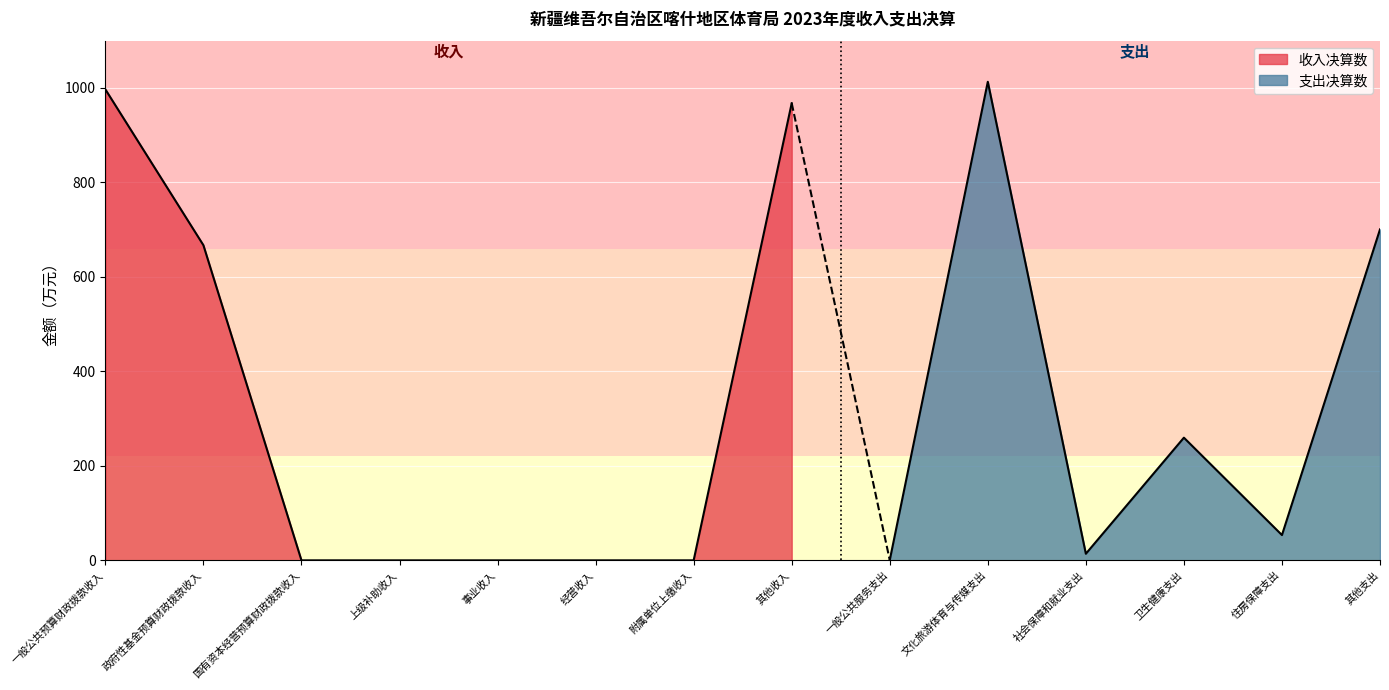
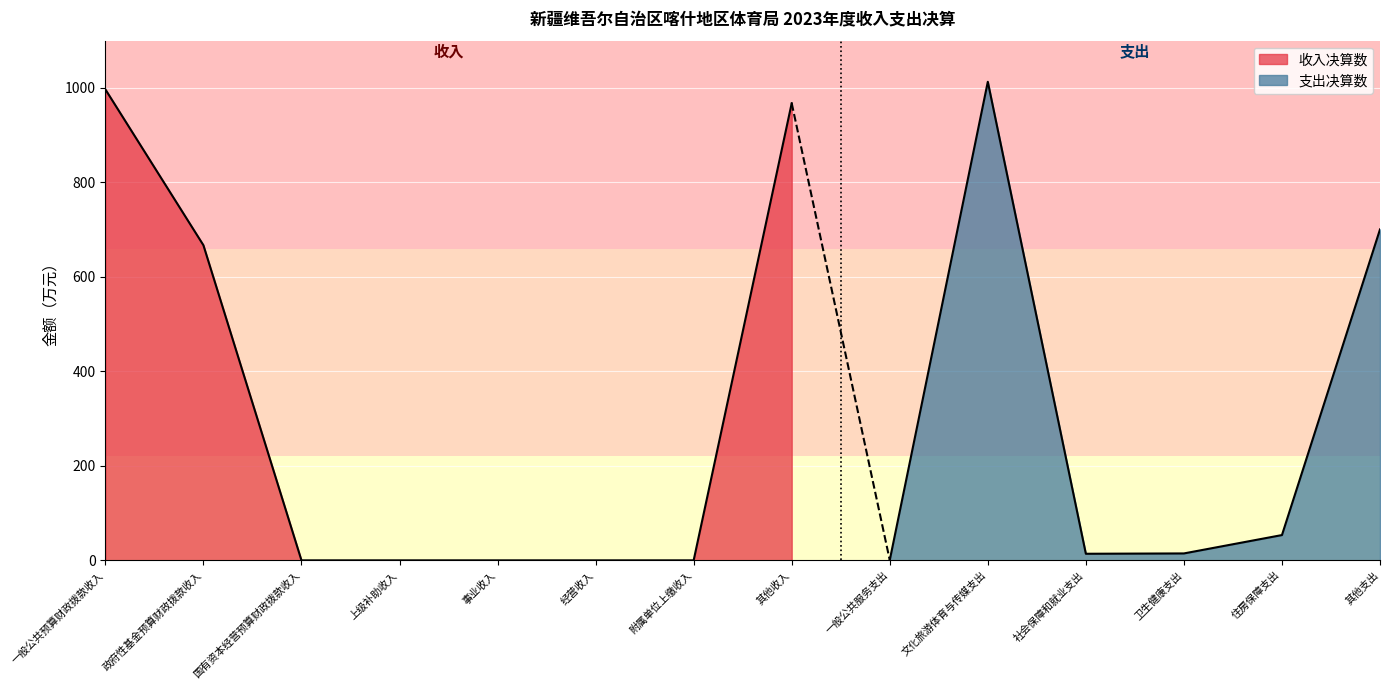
支出决算数, 卫生健康支出: 260 -> 10
